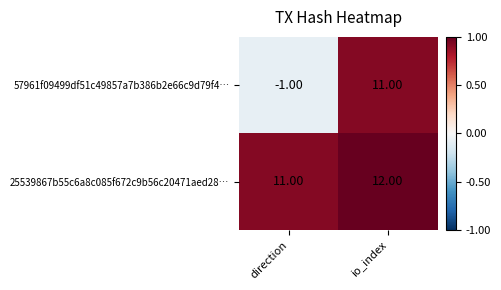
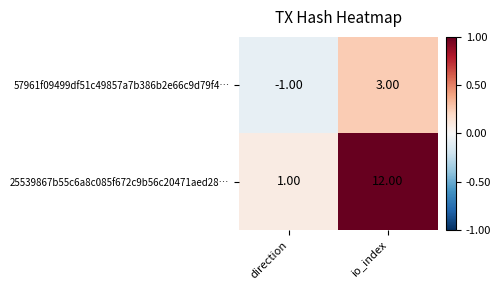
57961f09499df51c49857a7b386b2e66c9d79f4…, io_index: 11.00 -> 3.00
25539867b55c6a8c085f672c9b56c20471aed28…, direction: 11.00 -> 1.00
